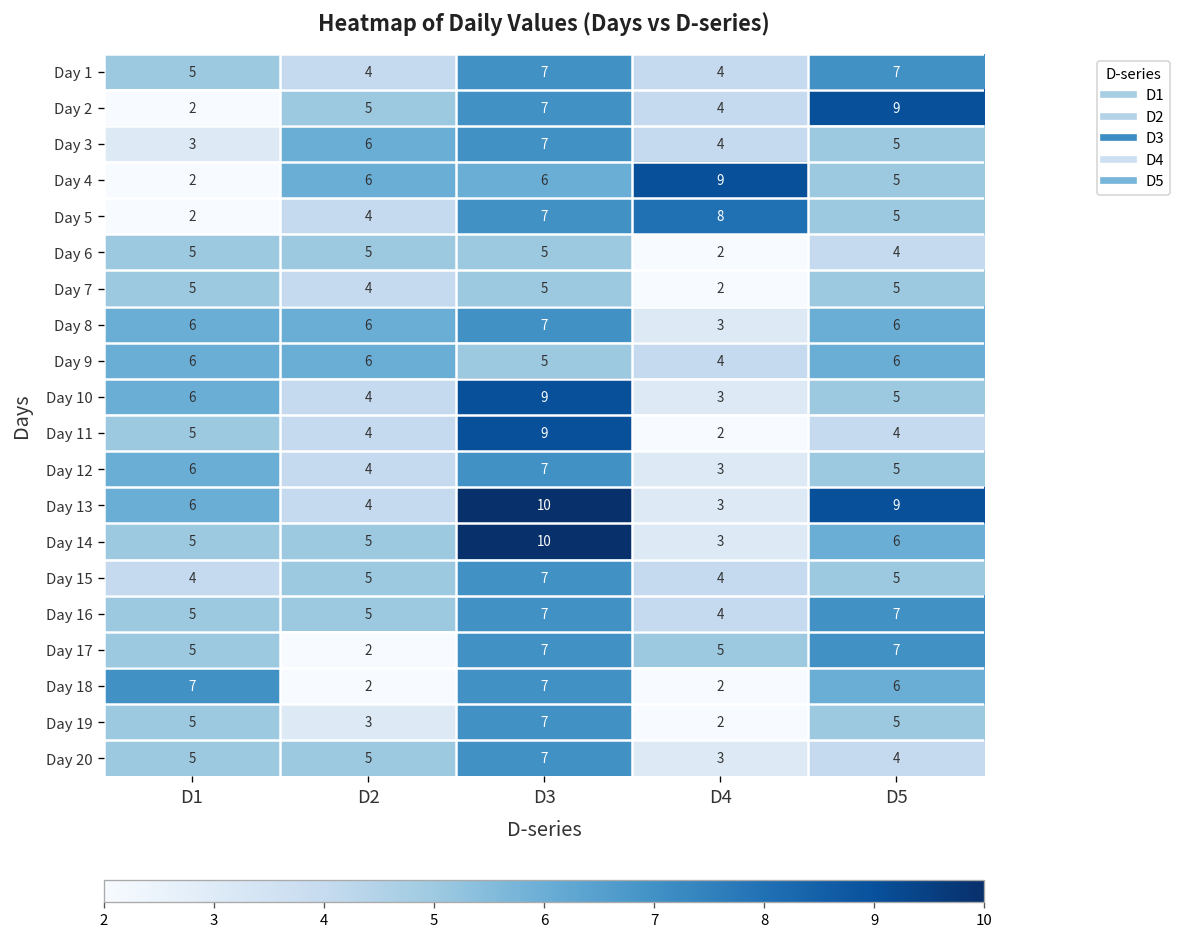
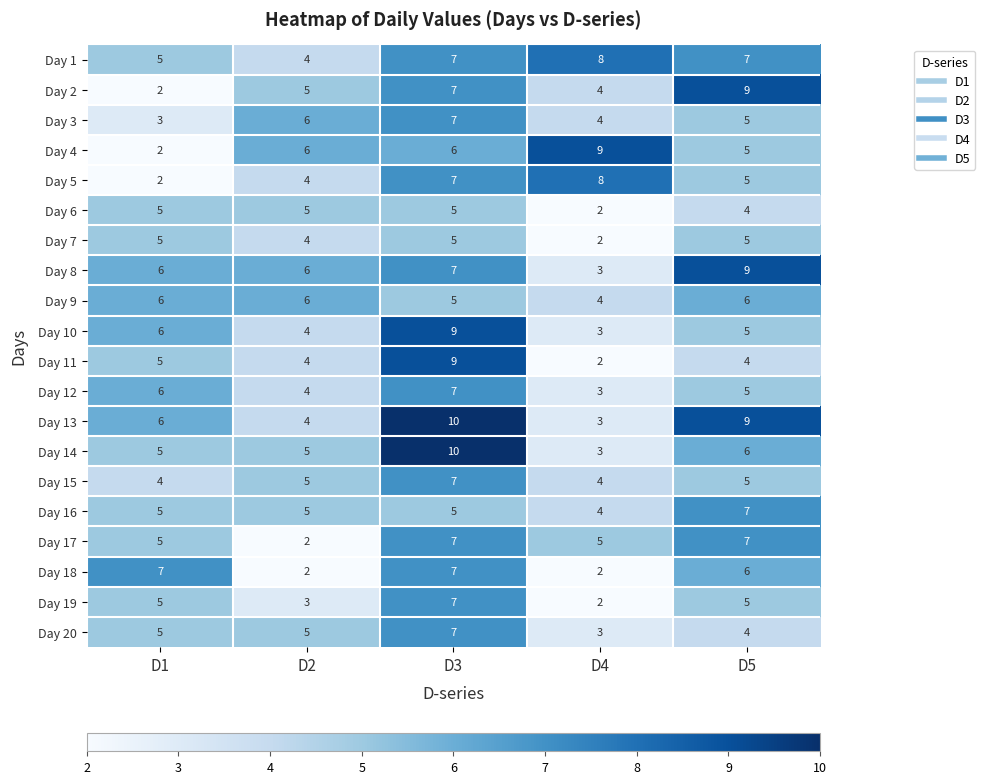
Day 1, D4: 4 -> 8
Day 8, D5: 6 -> 9
Day 16, D3: 7 -> 5
